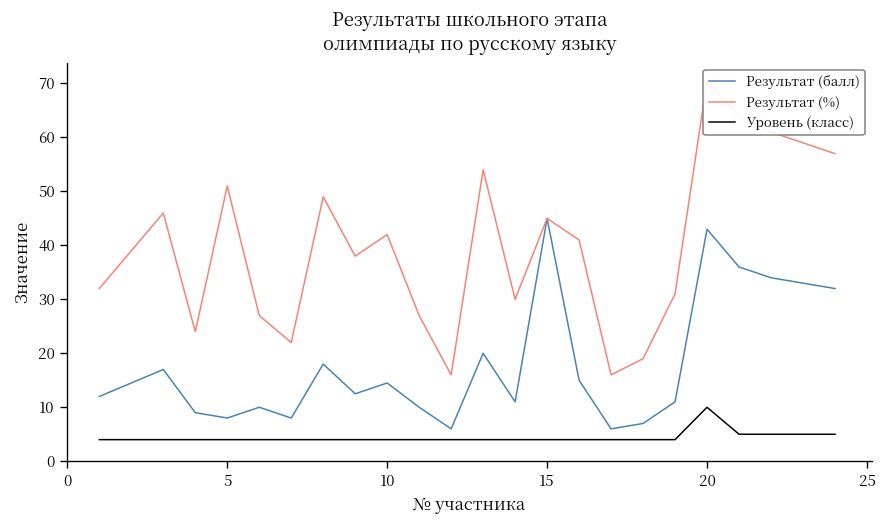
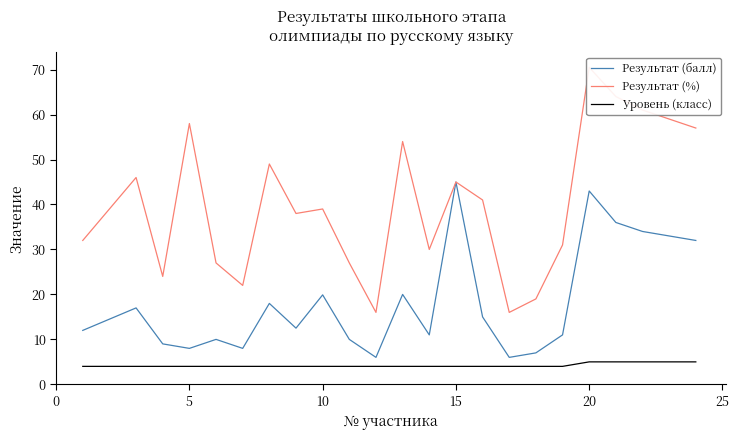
Результат (%), 5: 51 -> 58
Результат (балл), 10: 15 -> 20
Результат (%), 10: 42 -> 39
Уровень (класс), 20: 10 -> 5
